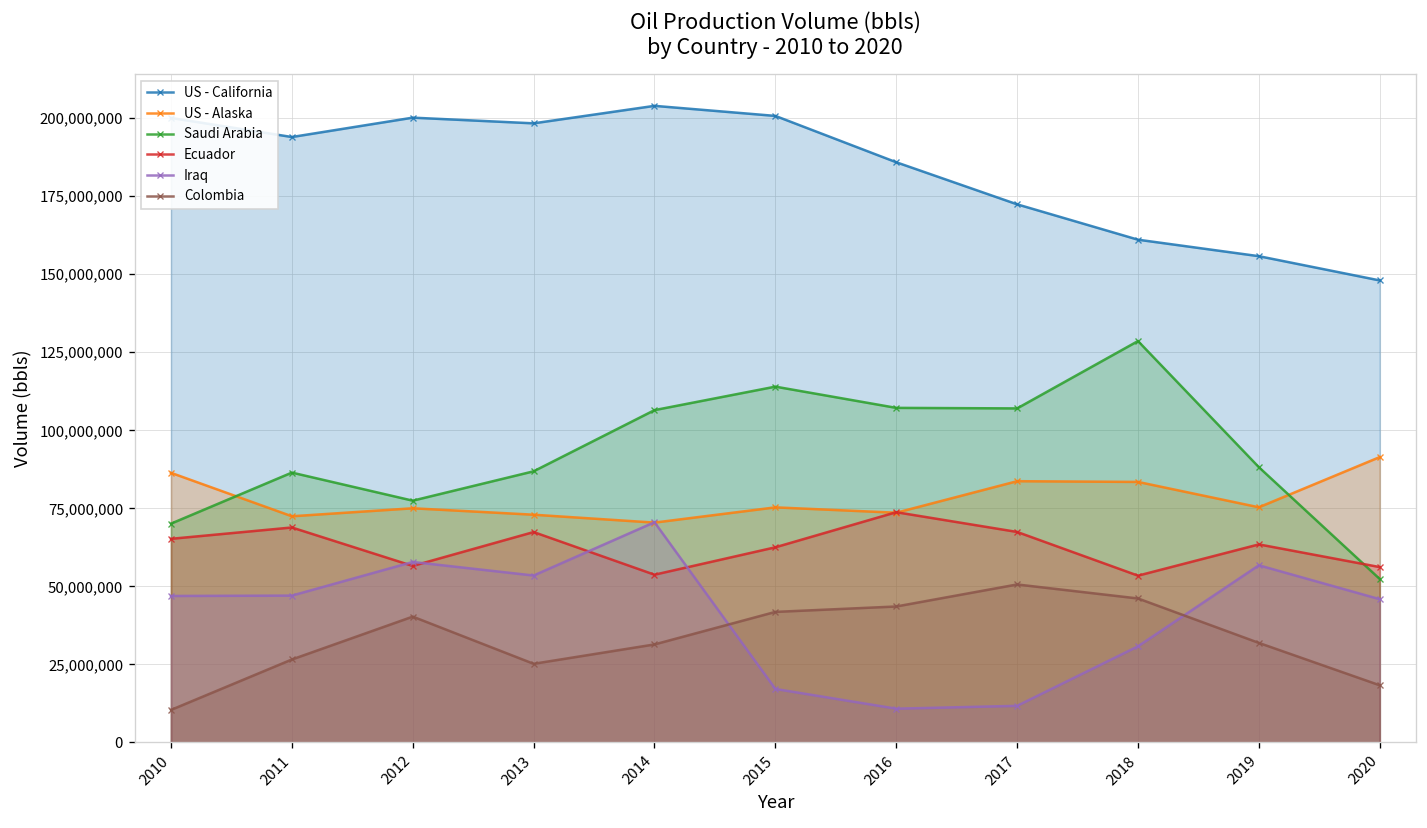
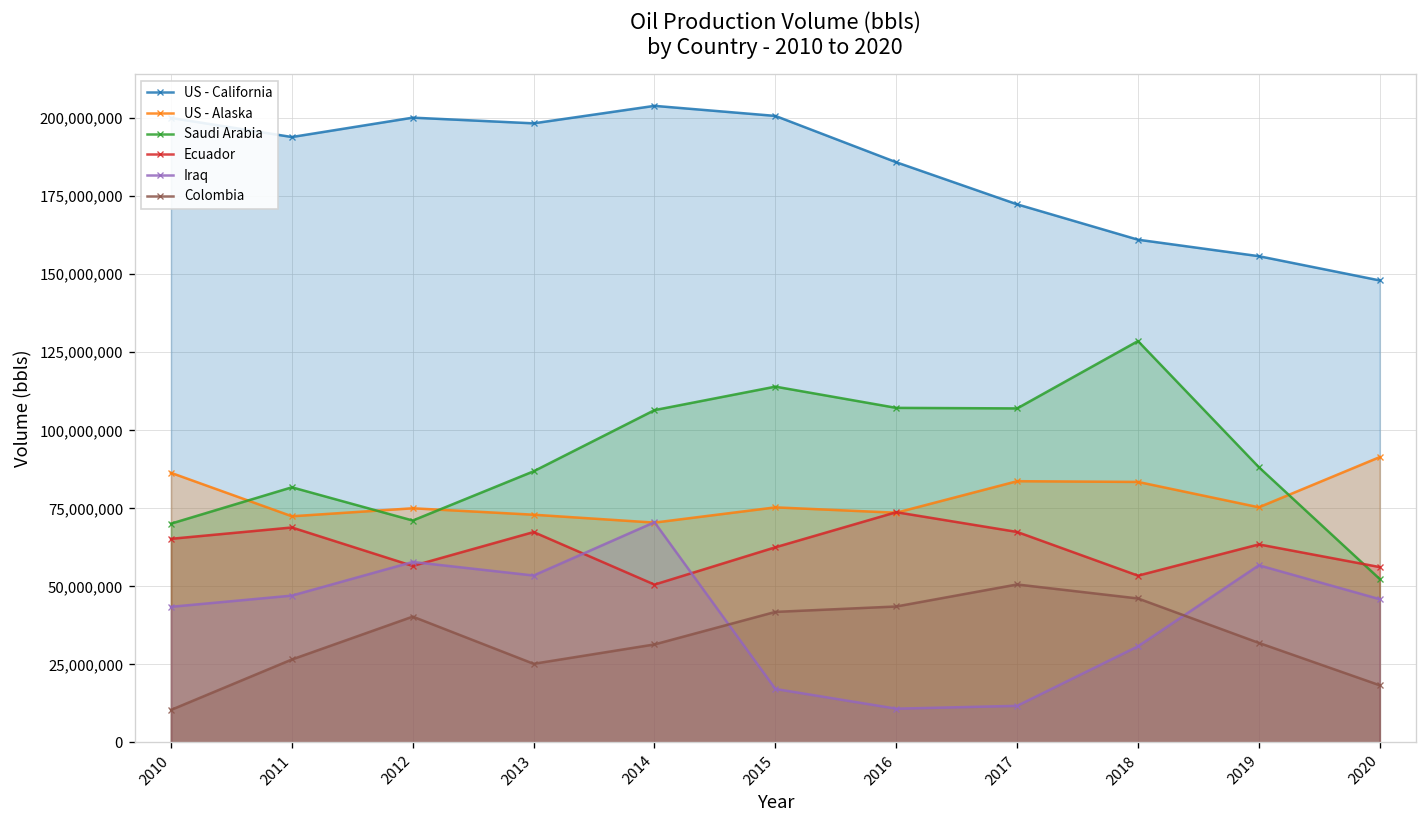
Iraq, 2010: 47,000,000 -> 43,000,000
Saudi Arabia, 2011: 86,000,000 -> 82,000,000
Saudi Arabia, 2012: 77,000,000 -> 71,000,000
Ecuador, 2014: 54,000,000 -> 51,000,000
